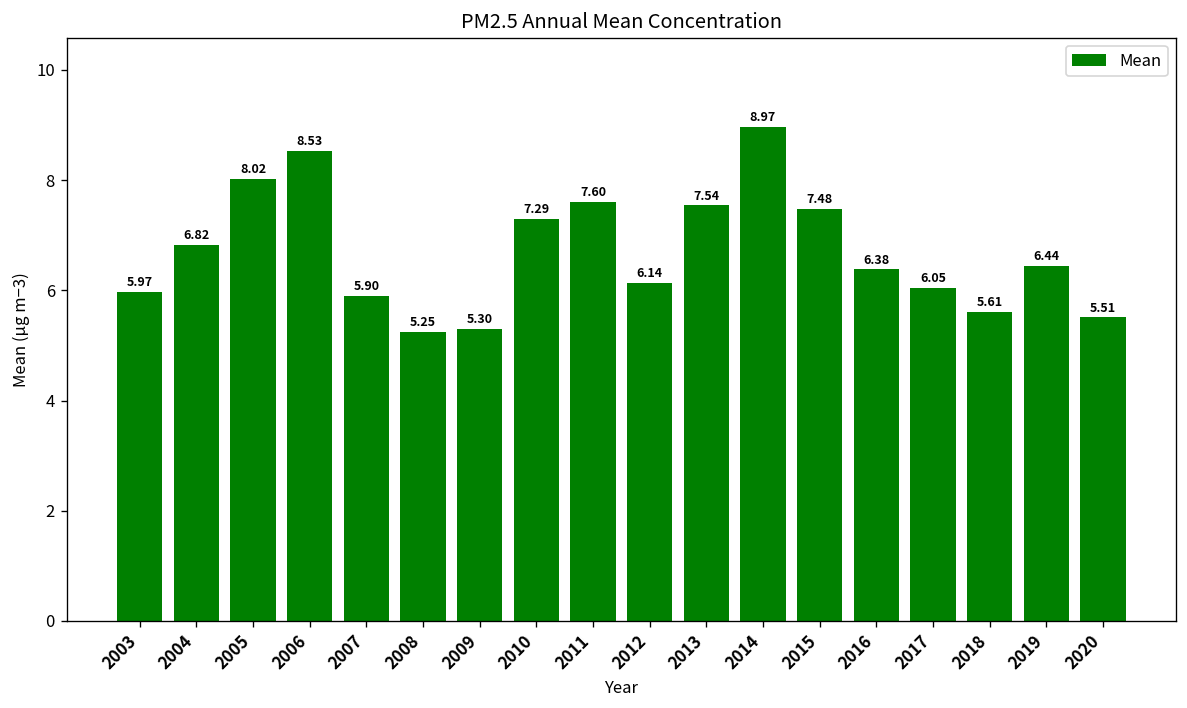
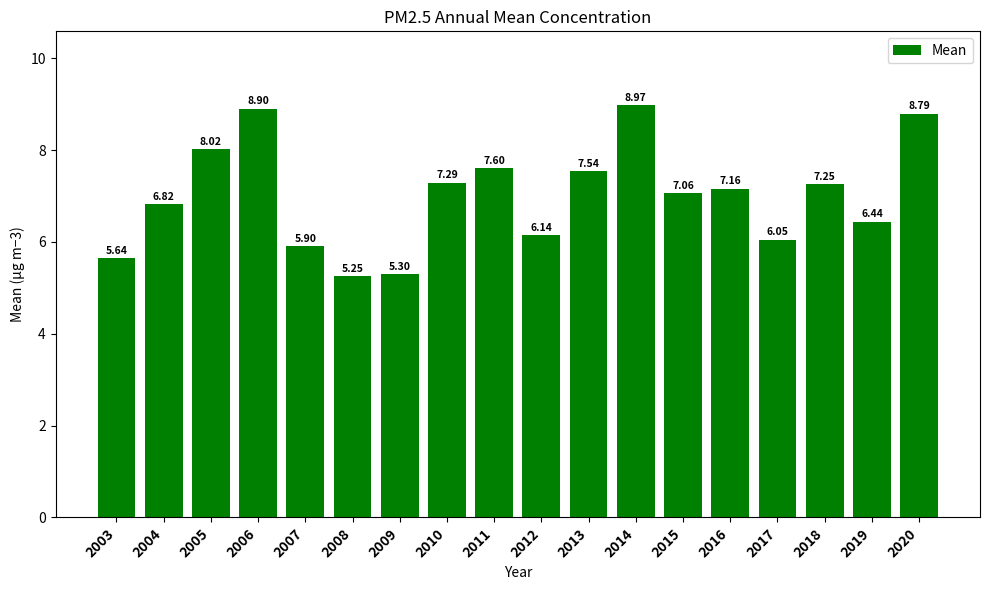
2003: 5.97 -> 5.64
2006: 8.53 -> 8.90
2015: 7.48 -> 7.06
2016: 6.38 -> 7.16
2018: 5.61 -> 7.25
2020: 5.51 -> 8.79
